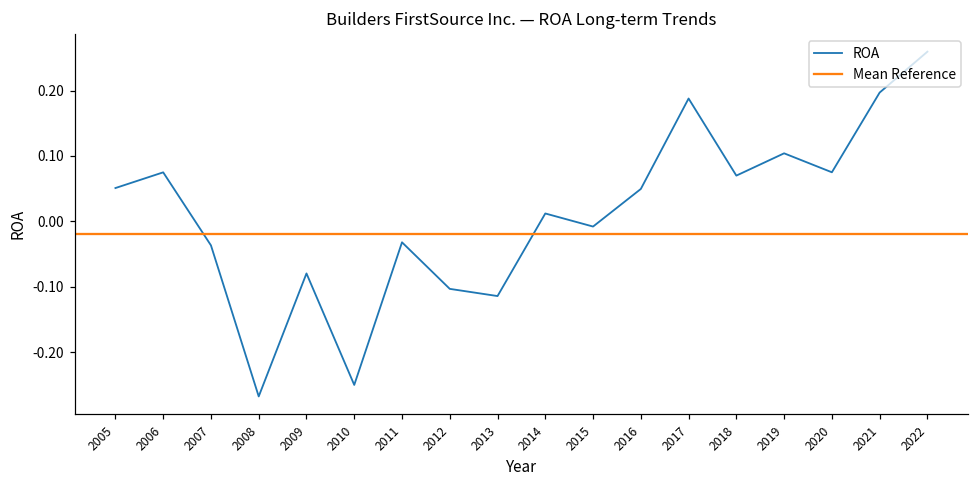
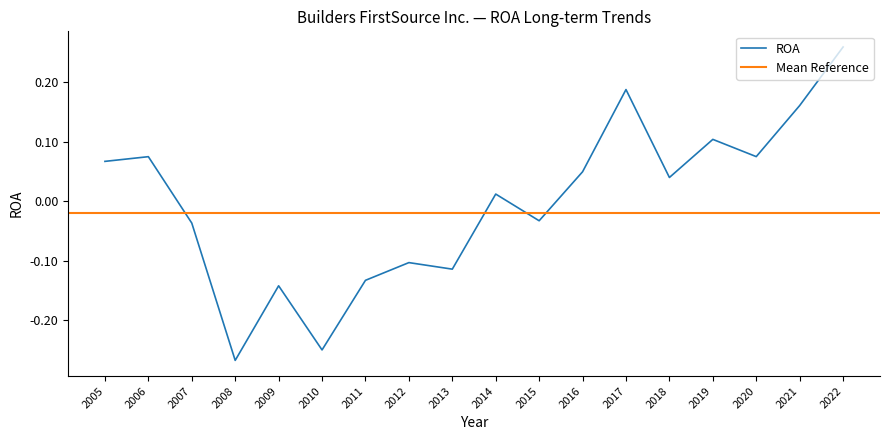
2005: 0.05 -> 0.07
2009: -0.08 -> -0.14
2011: -0.03 -> -0.13
2015: -0.01 -> -0.03
2018: 0.07 -> 0.04
2021: 0.20 -> 0.16
